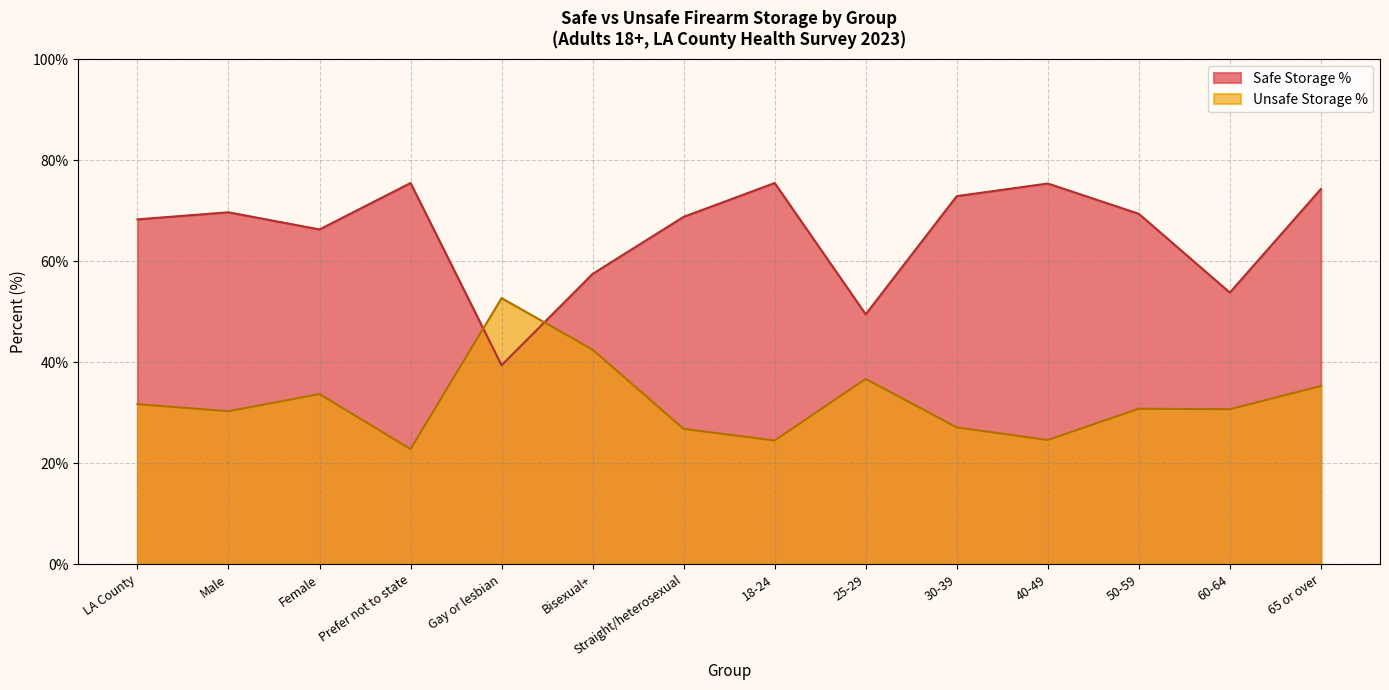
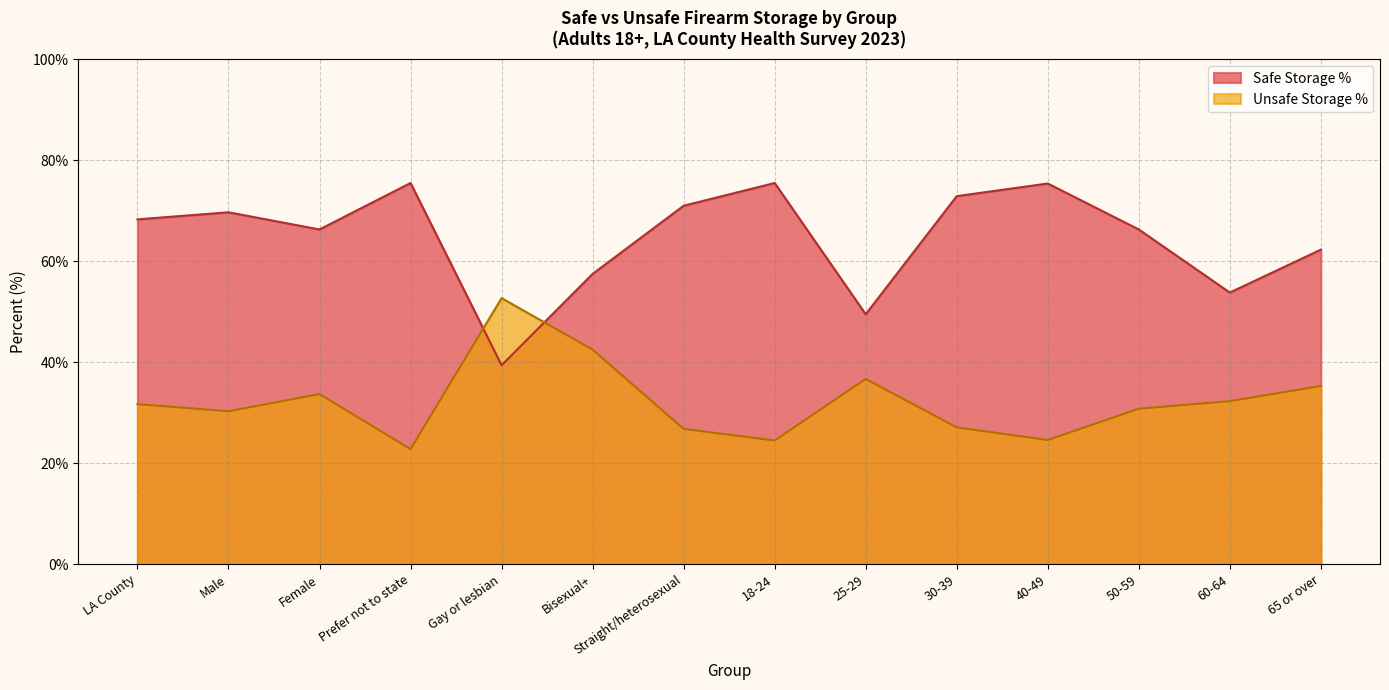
Safe Storage %, Straight/heterosexual: 69% -> 71%
Safe Storage %, 50-59: 69% -> 66%
Unsafe Storage %, 60-64: 31% -> 32%
Safe Storage %, 65 or over: 74% -> 62%
